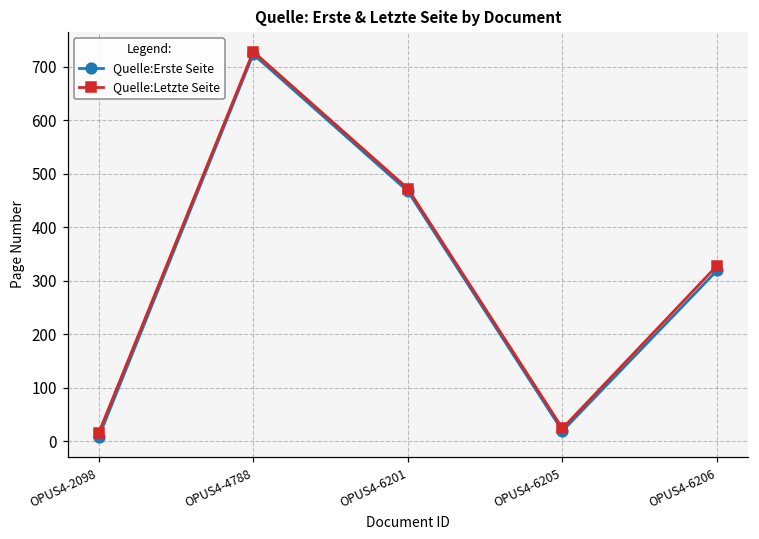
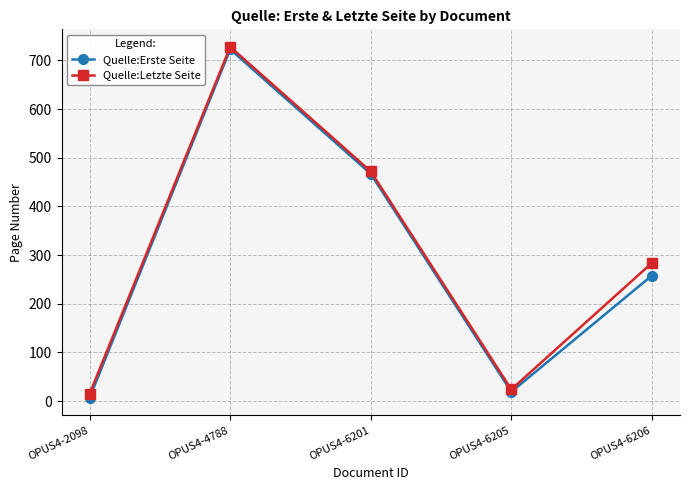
Quelle:Erste Seite, OPUS4-6206: 320 -> 260
Quelle:Letzte Seite, OPUS4-6206: 330 -> 280
